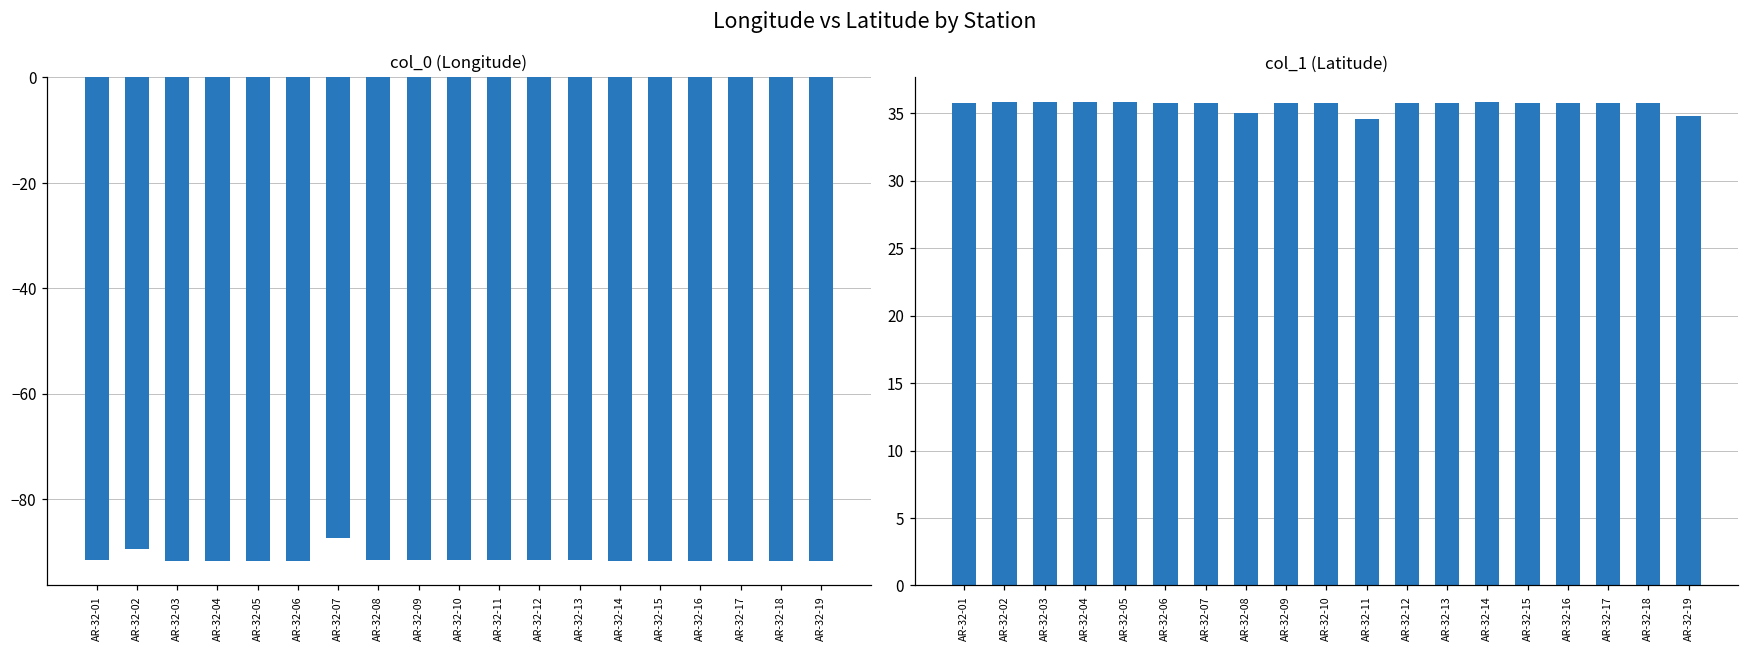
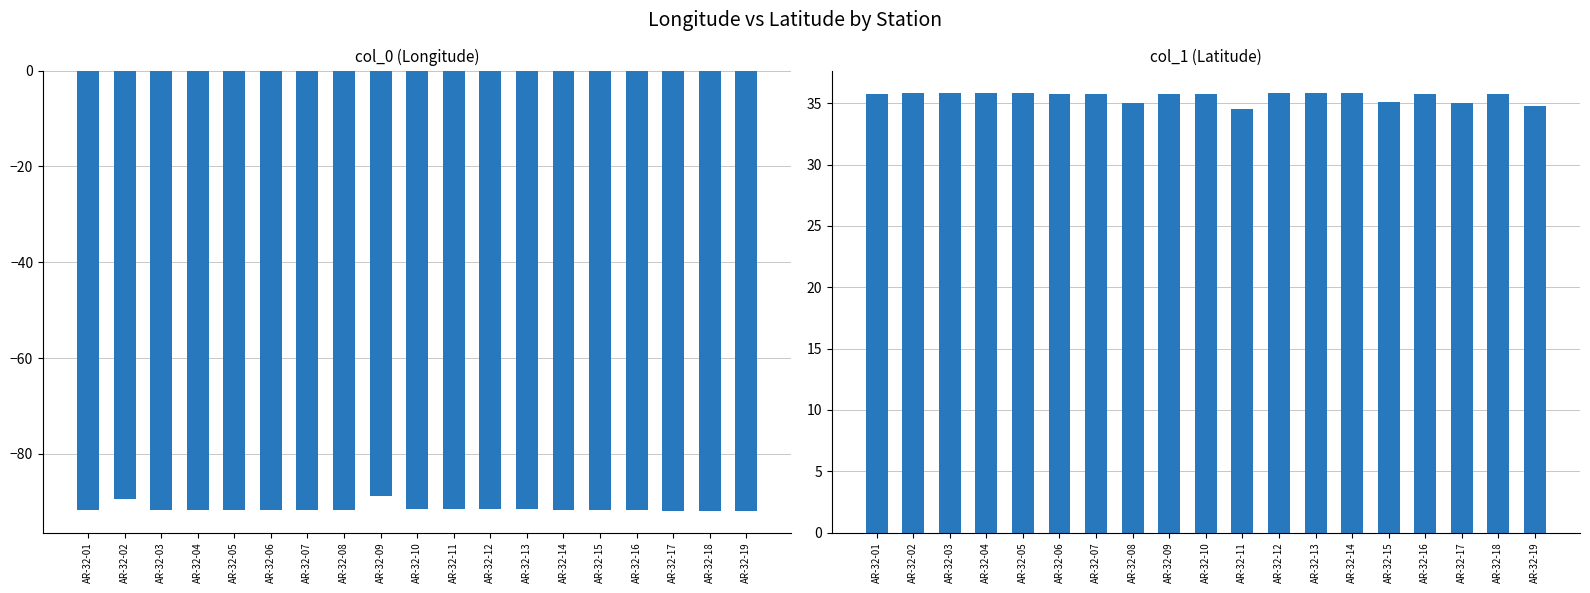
col_0 (Longitude), AR-32-07: -87 -> -92
col_0 (Longitude), AR-32-09: -92 -> -89
col_1 (Latitude), AR-32-15: 35.8 -> 35.1
col_1 (Latitude), AR-32-17: 35.8 -> 35.0
